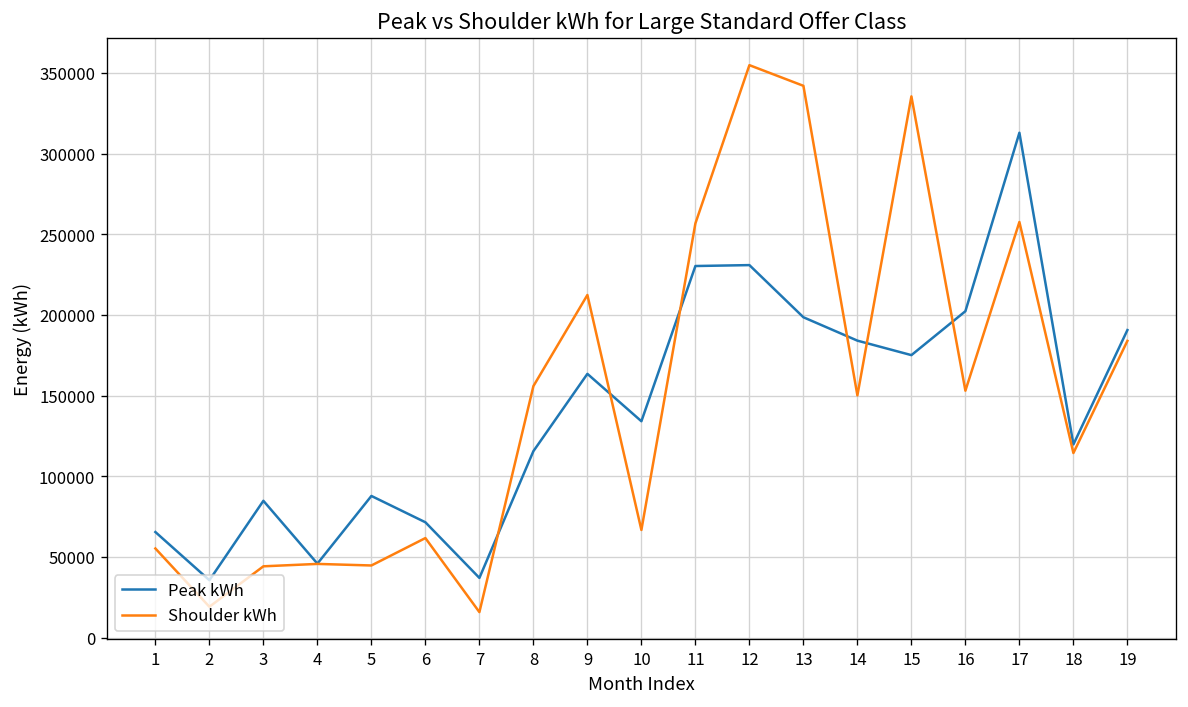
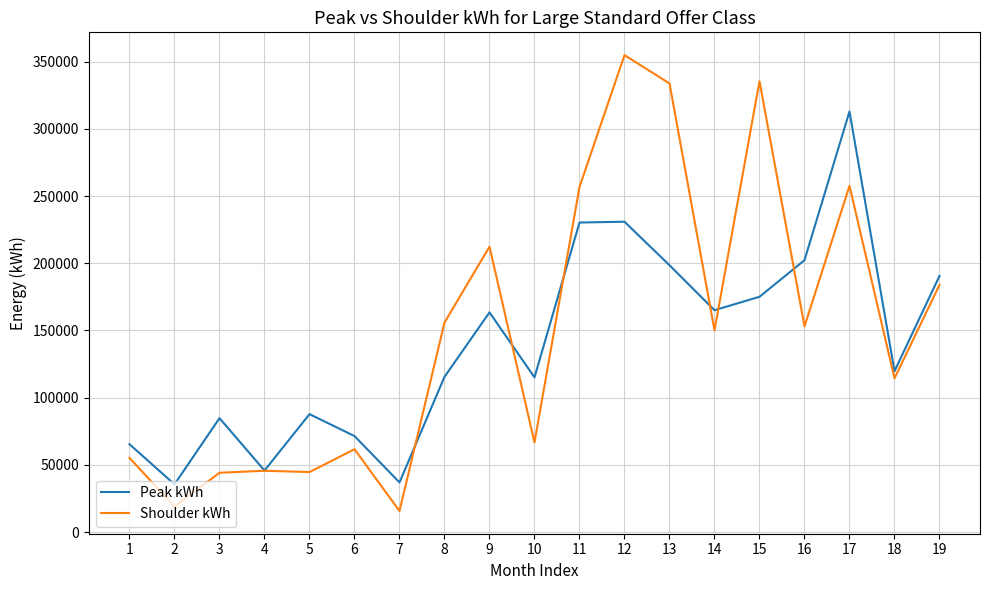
Peak kWh, 10: 134000 -> 115000
Shoulder kWh, 13: 342000 -> 334000
Peak kWh, 14: 184000 -> 165000
